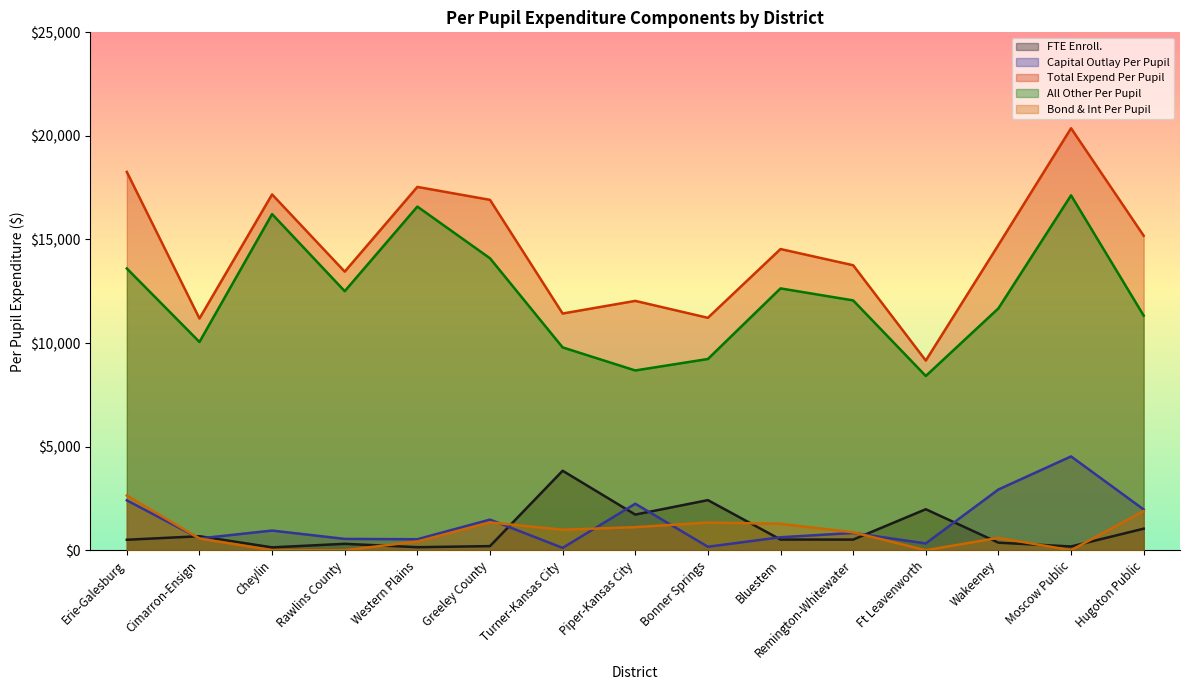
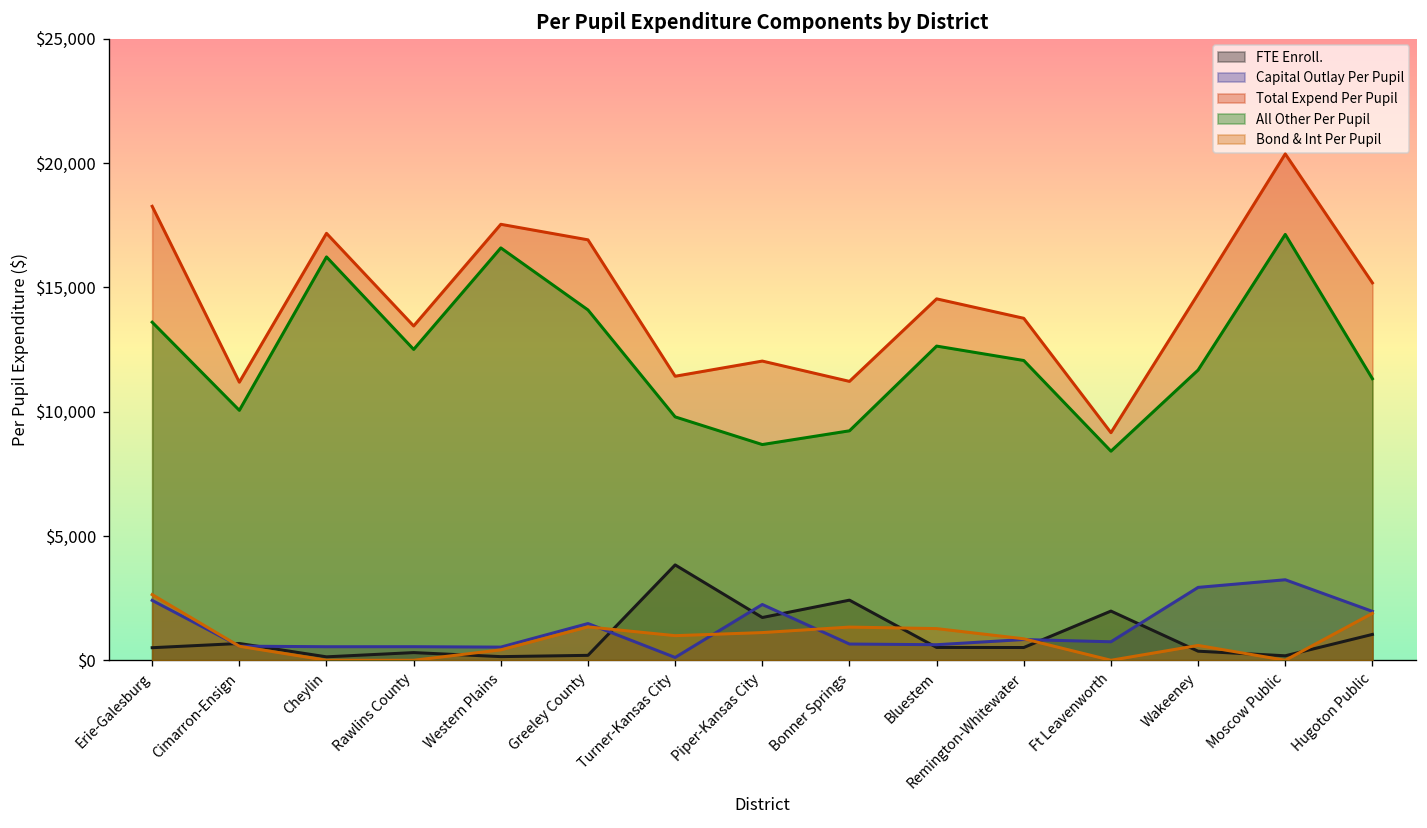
Capital Outlay Per Pupil, Cheylin: $900 -> $500
Capital Outlay Per Pupil, Bonner Springs: $200 -> $700
Capital Outlay Per Pupil, Ft Leavenworth: $300 -> $700
Capital Outlay Per Pupil, Moscow Public: $4,500 -> $3,200
